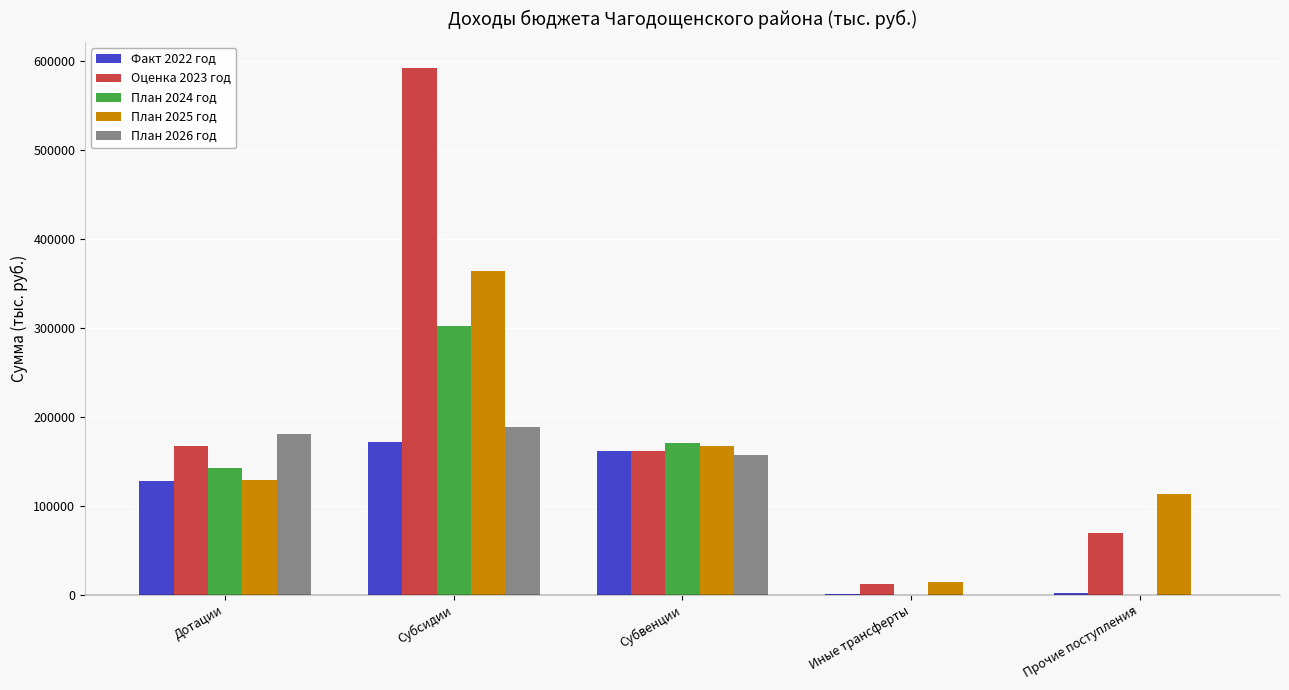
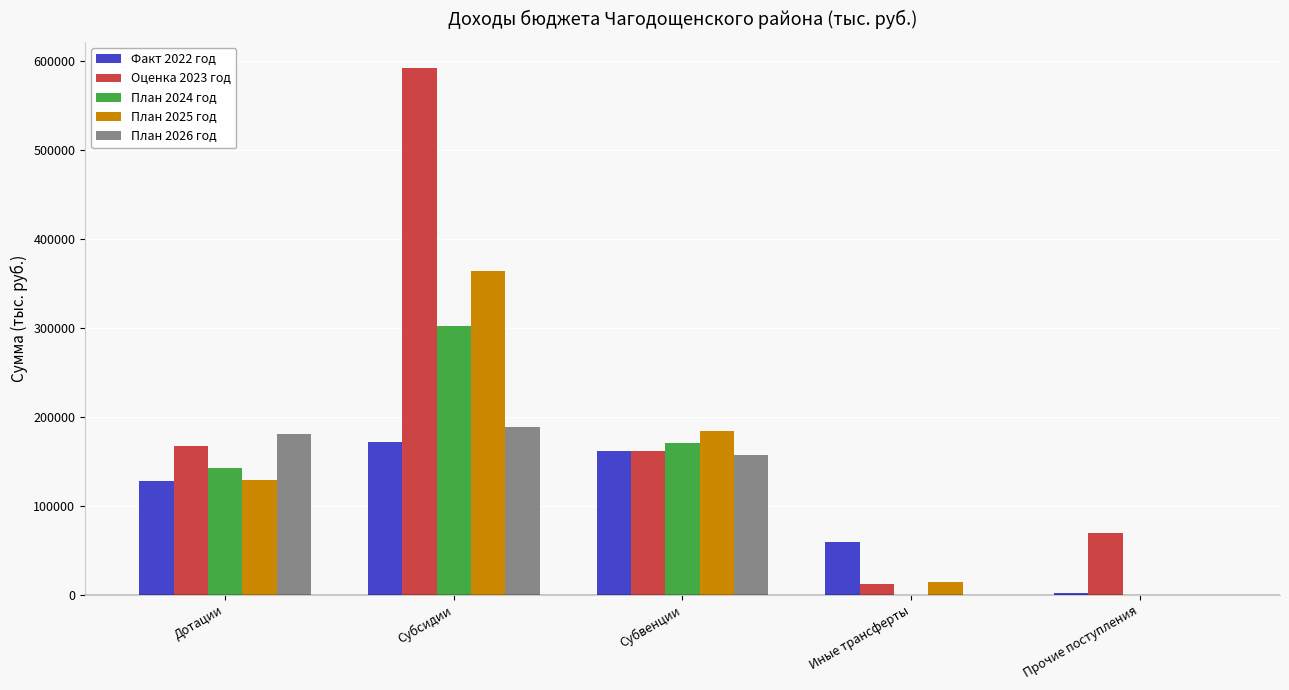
План 2025 год, Субвенции: 170000 -> 180000
Факт 2022 год, Иные трансферты: 0 -> 60000
План 2025 год, Прочие поступления: 110000 -> 0
